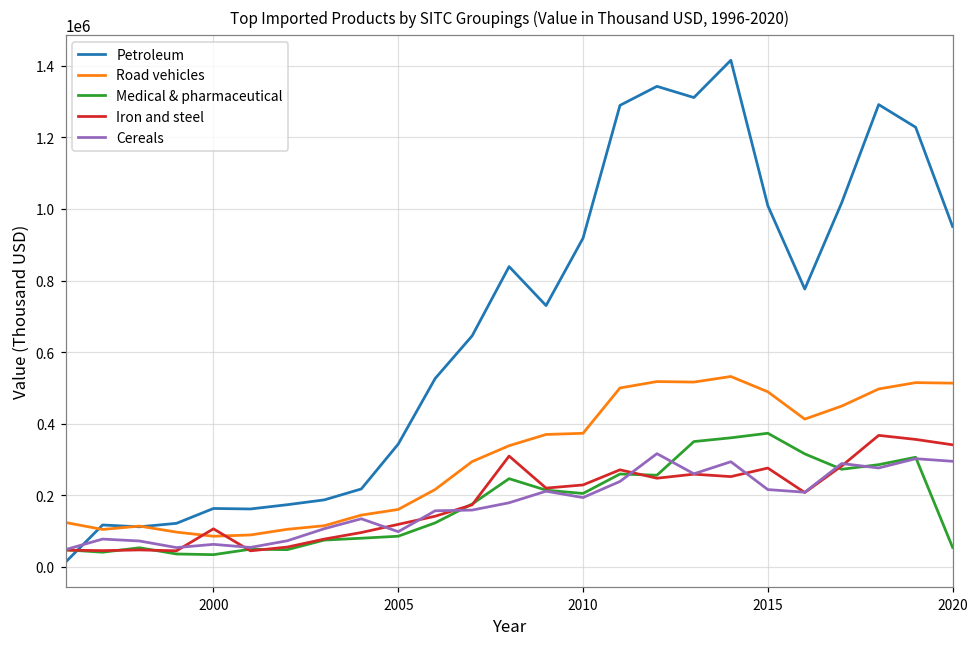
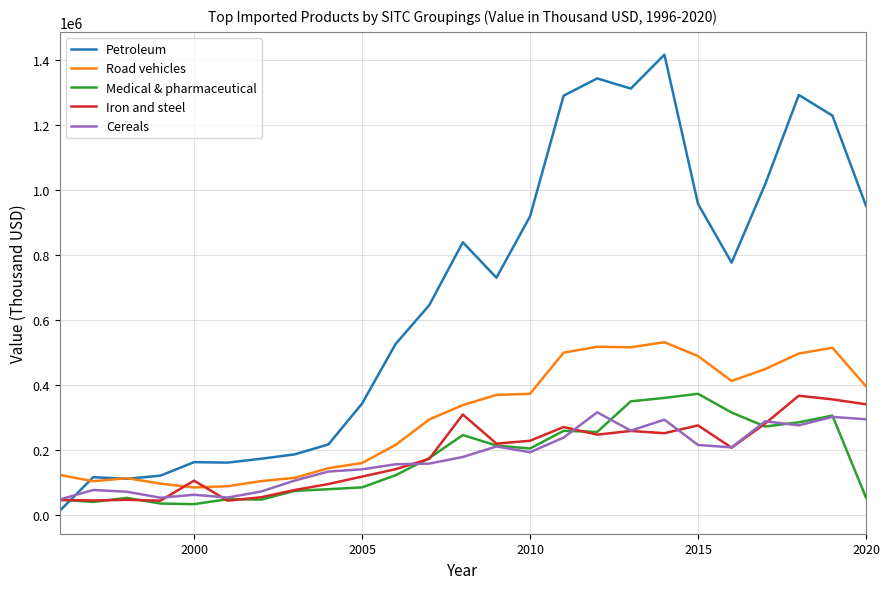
Cereals, 2005: 100000 -> 140000
Petroleum, 2015: 1010000 -> 960000
Road vehicles, 2020: 510000 -> 400000
